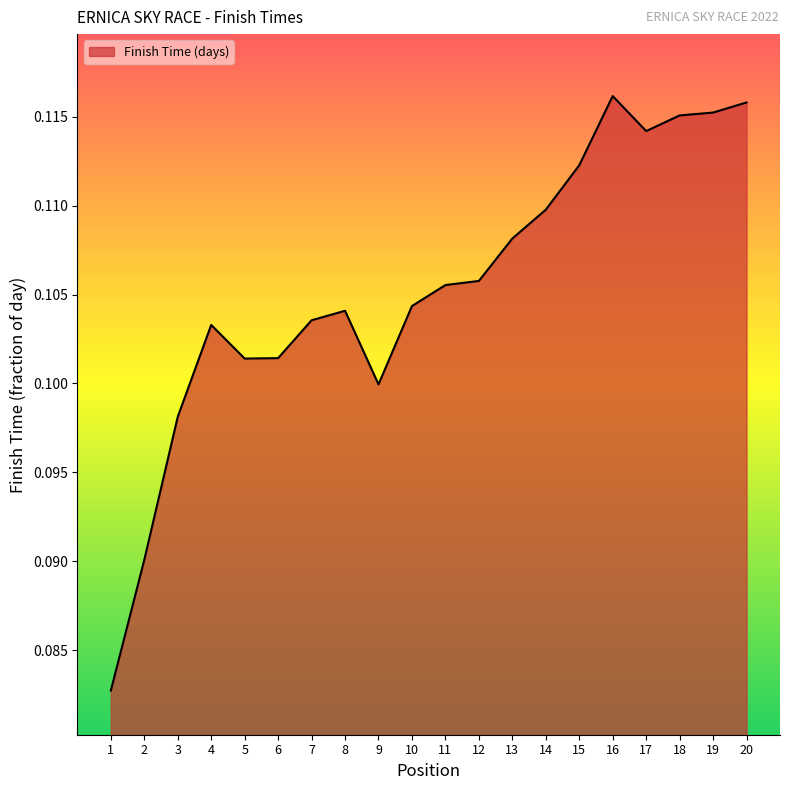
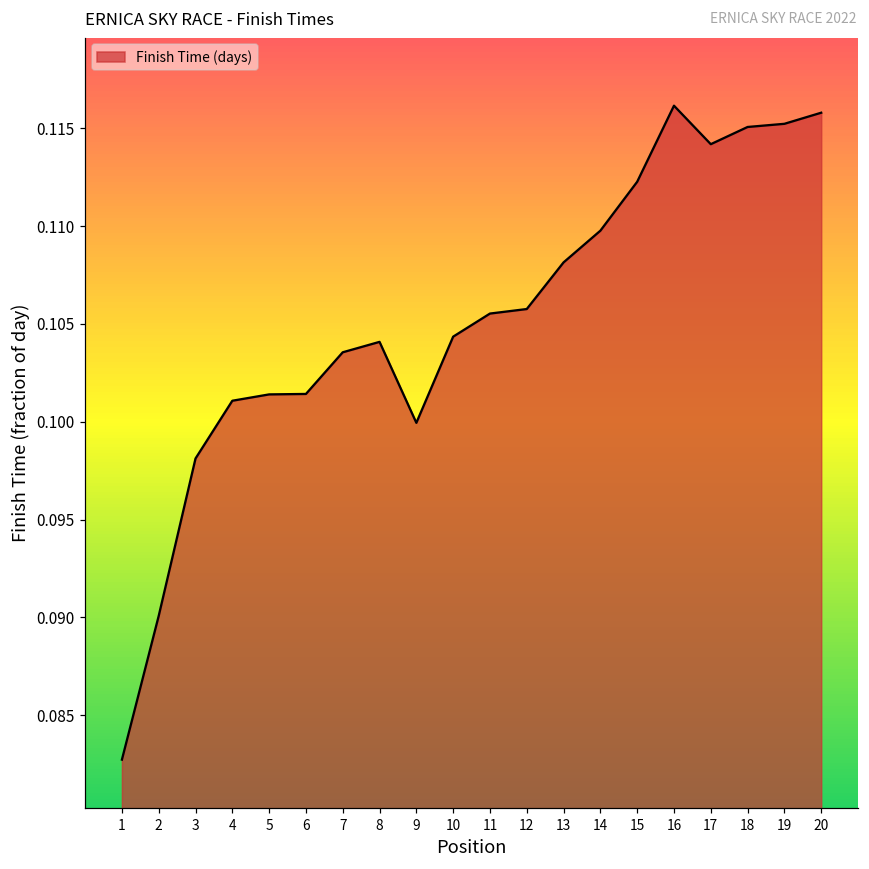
4: 0.1033 -> 0.1011
